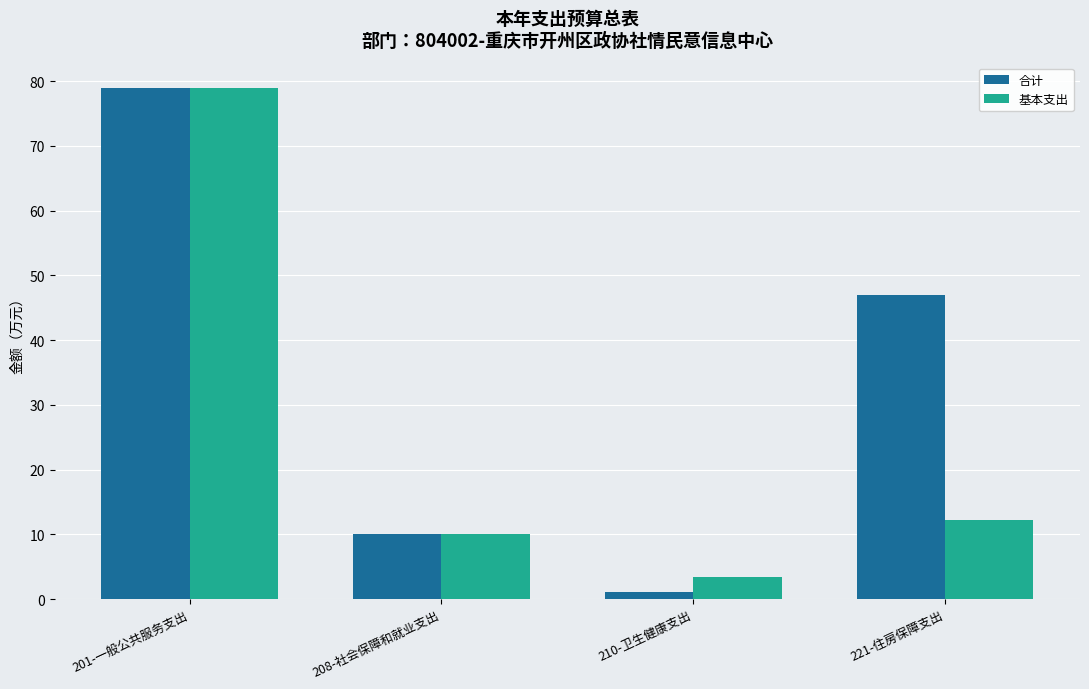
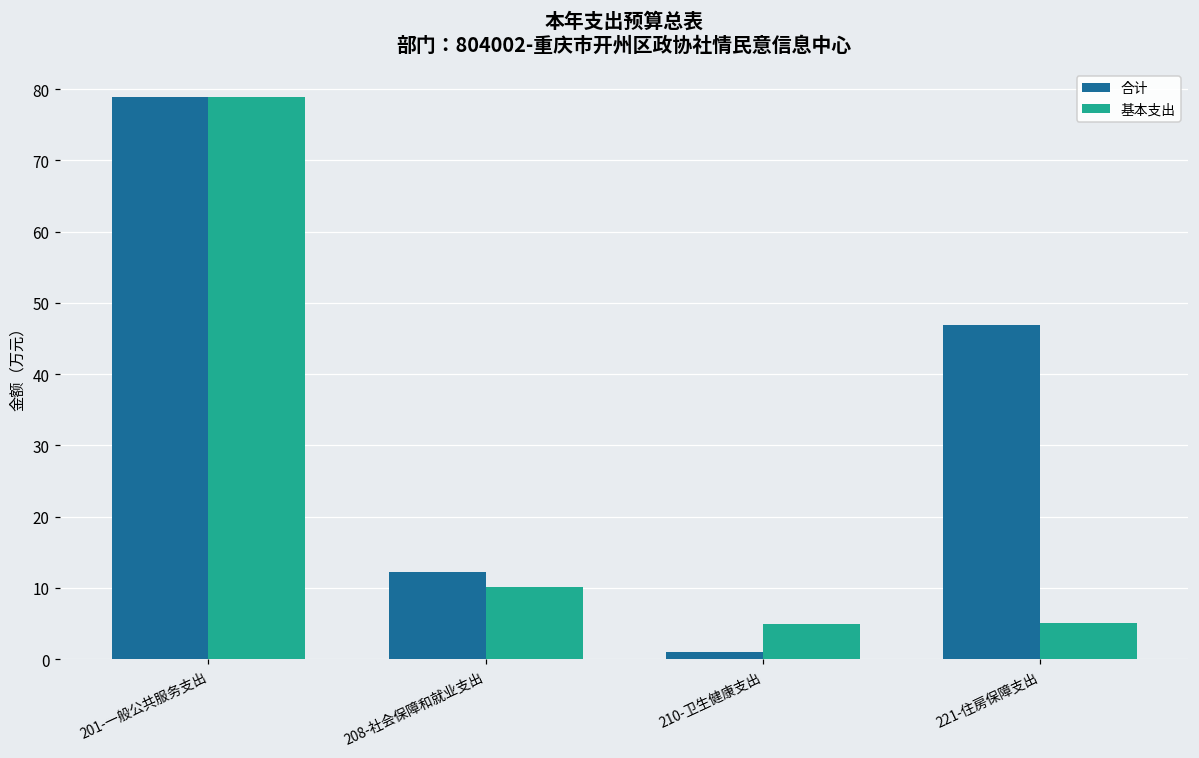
合计, 208-社会保障和就业支出: 10 -> 12
基本支出, 210-卫生健康支出: 3 -> 5
基本支出, 221-住房保障支出: 12 -> 5
